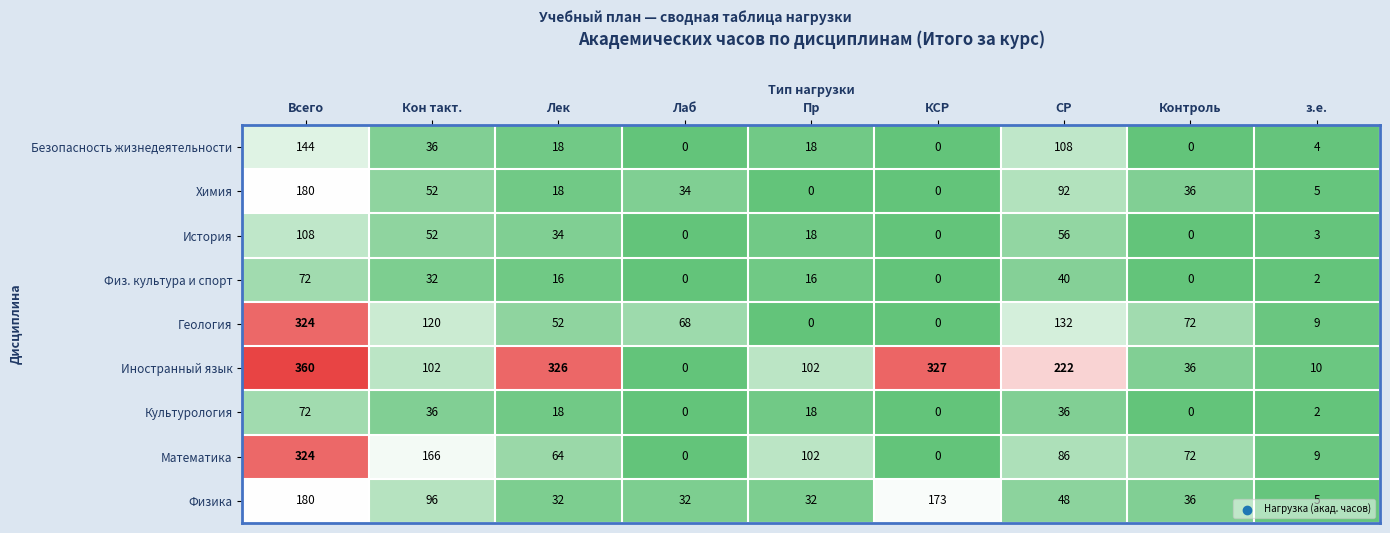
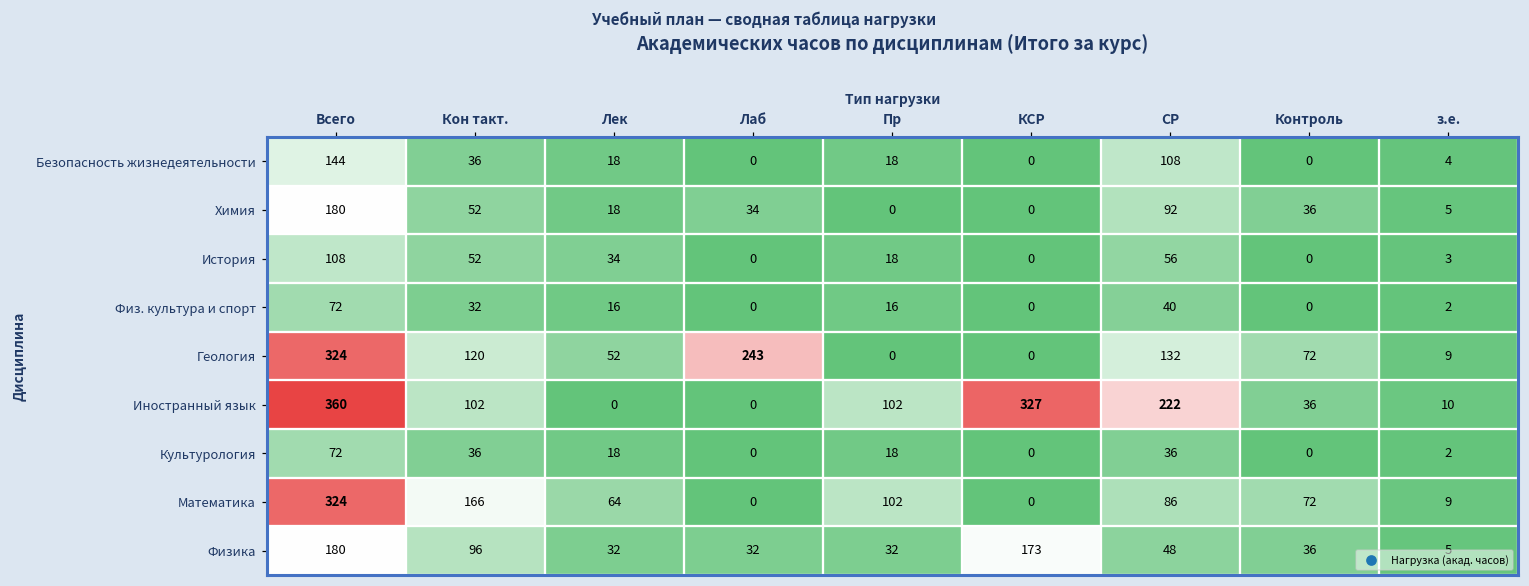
Геология, Лаб: 68 -> 243
Иностранный язык, Лек: 326 -> 0
